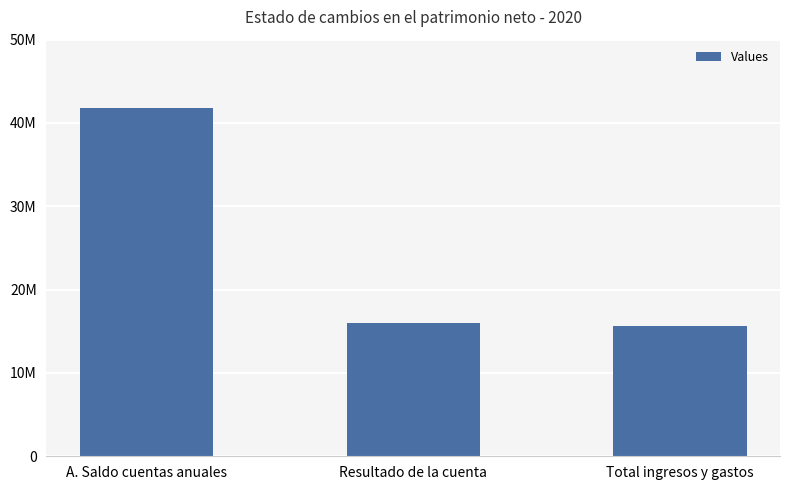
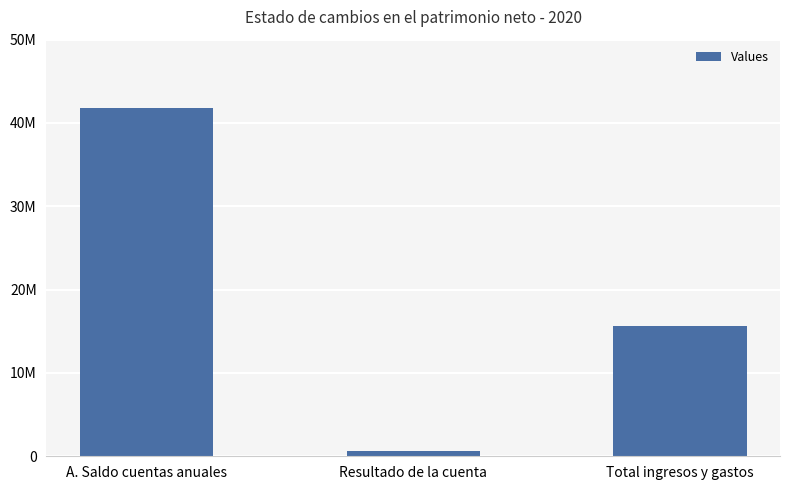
Resultado de la cuenta: 16000000 -> 1000000
